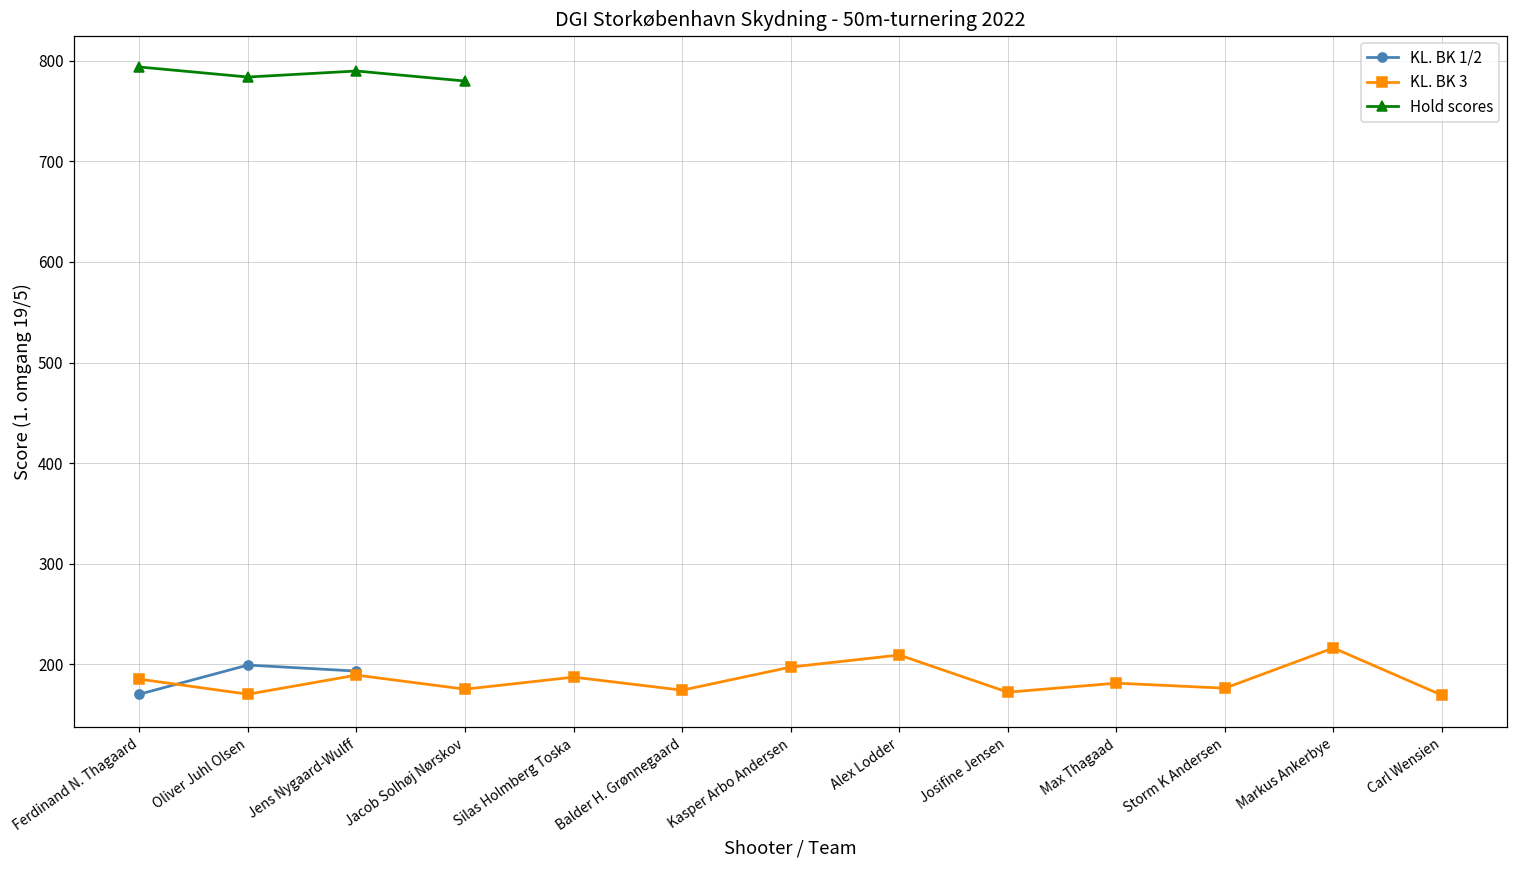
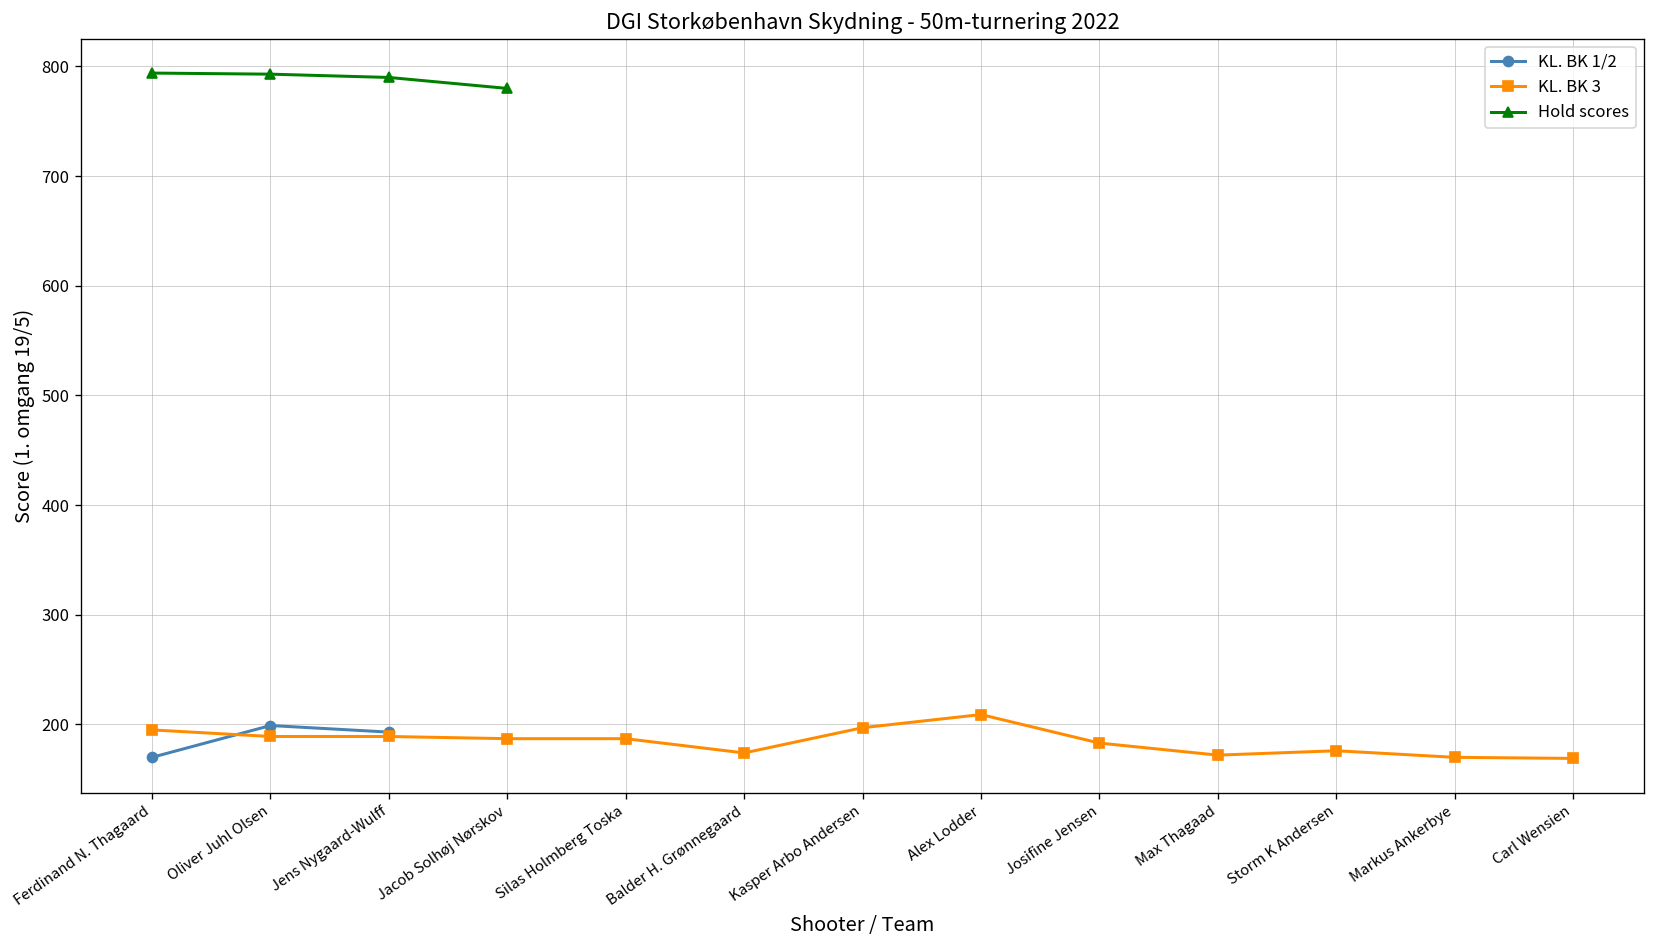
KL. BK 3, Ferdinand N. Thagaard: 190 -> 200
KL. BK 3, Oliver Juhl Olsen: 170 -> 190
Hold scores, Oliver Juhl Olsen: 780 -> 790
KL. BK 3, Jacob Solhøj Nørskov: 180 -> 190
KL. BK 3, Josifine Jensen: 170 -> 180
KL. BK 3, Max Thagaad: 180 -> 170
KL. BK 3, Markus Ankerbye: 220 -> 170
